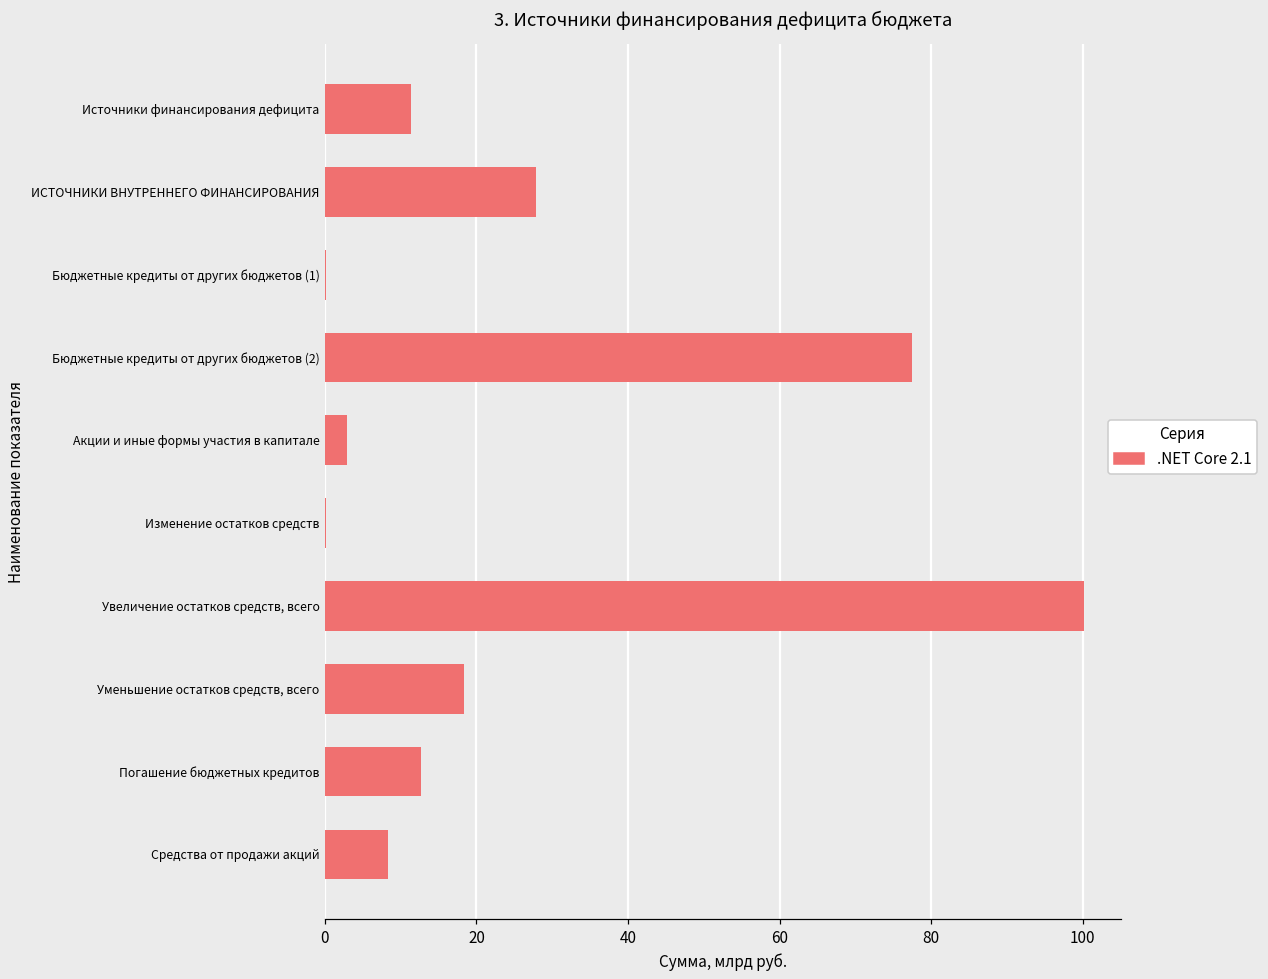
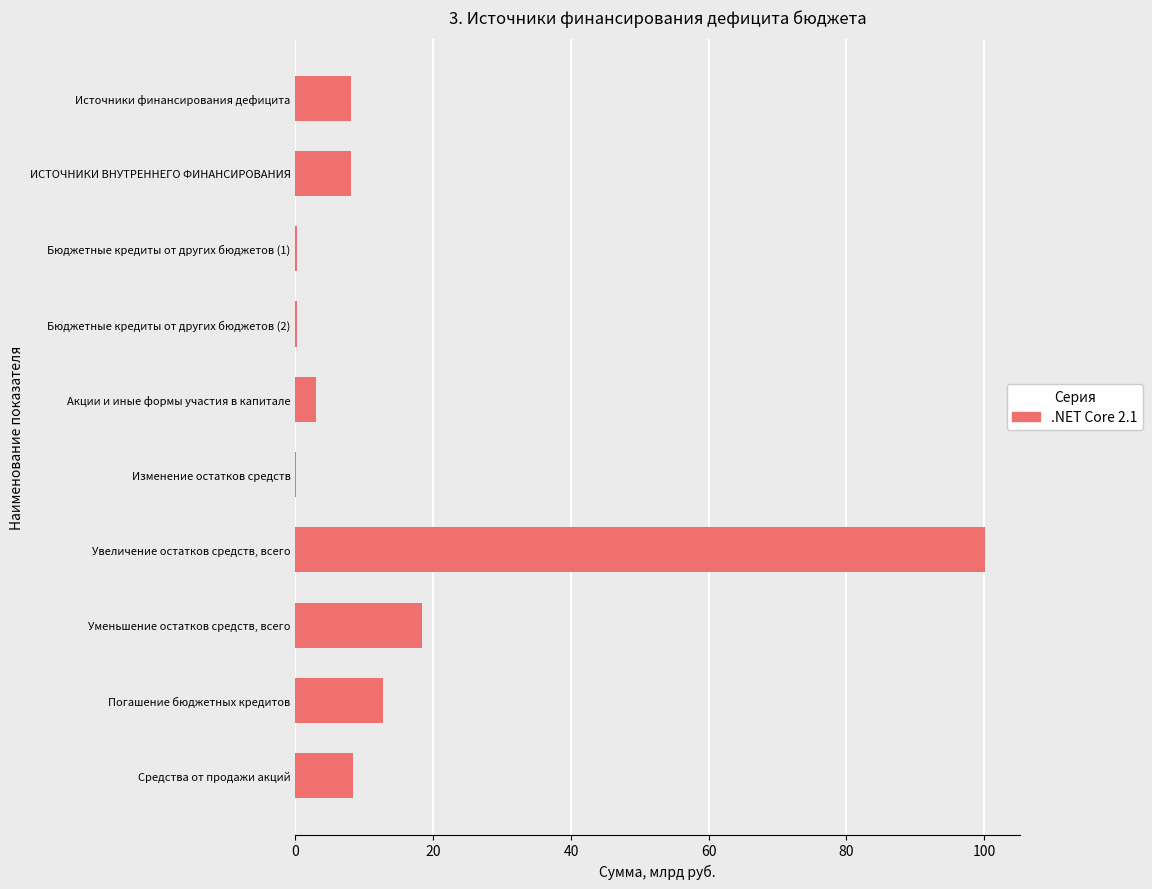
Источники финансирования дефицита: 11 -> 8
ИСТОЧНИКИ ВНУТРЕННЕГО ФИНАНСИРОВАНИЯ: 28 -> 8
Бюджетные кредиты от других бюджетов (2): 77 -> 0
